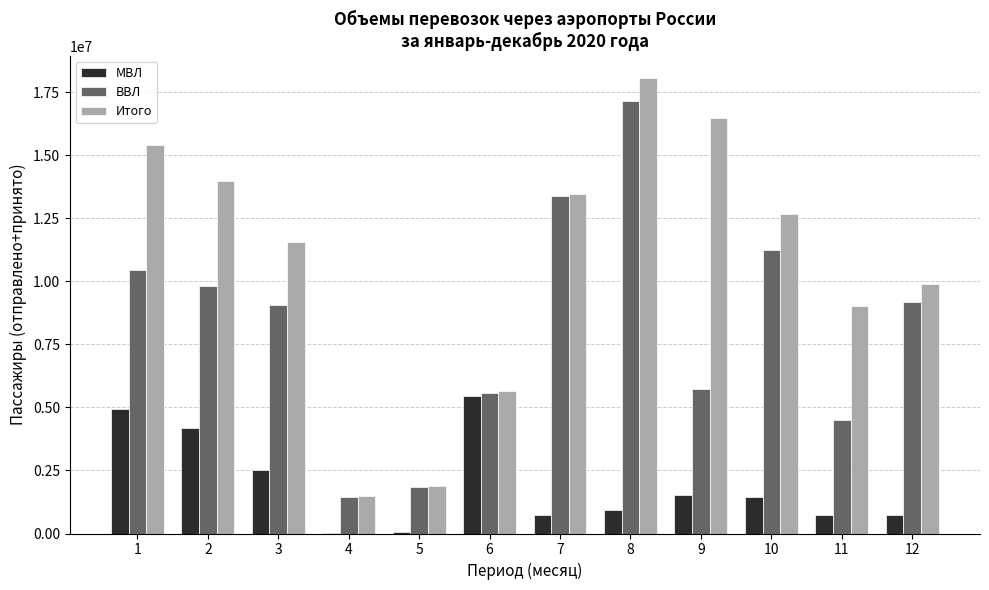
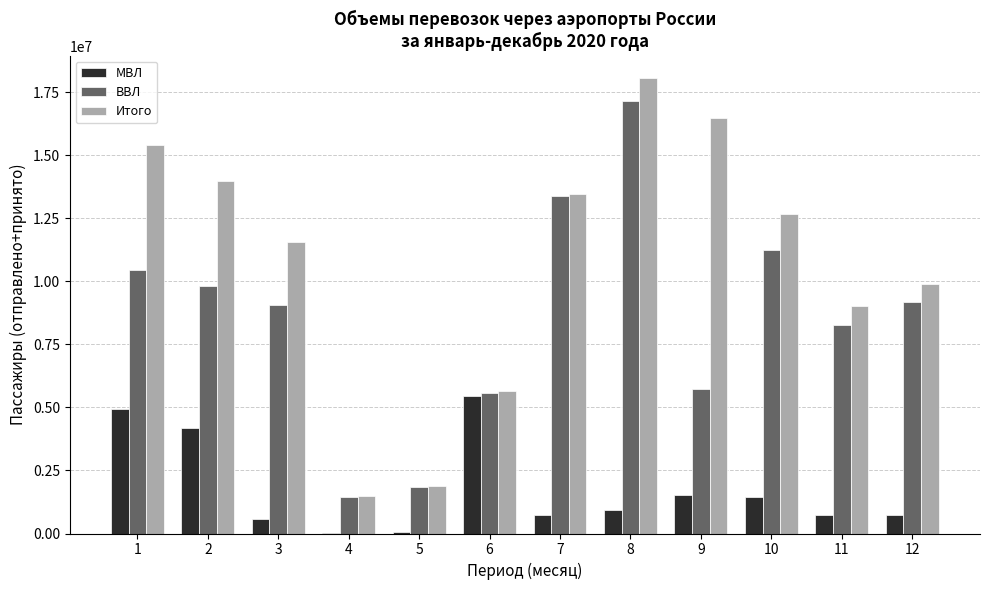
МВЛ, 3: 2500000 -> 600000
ВВЛ, 11: 4500000 -> 8300000
